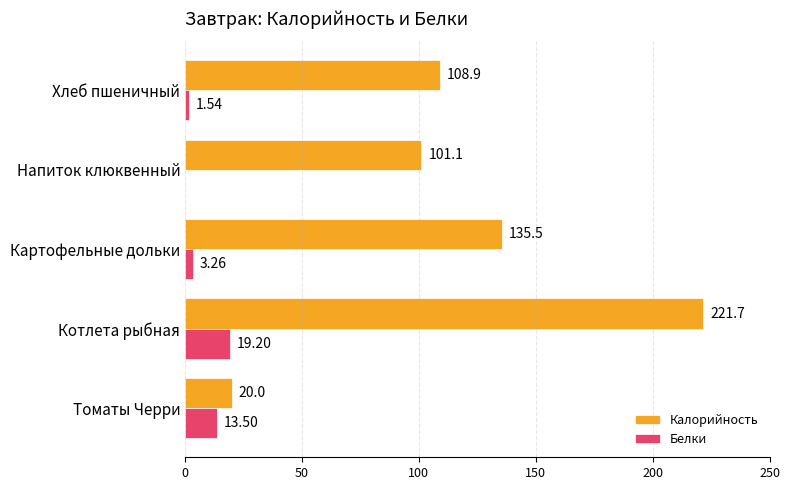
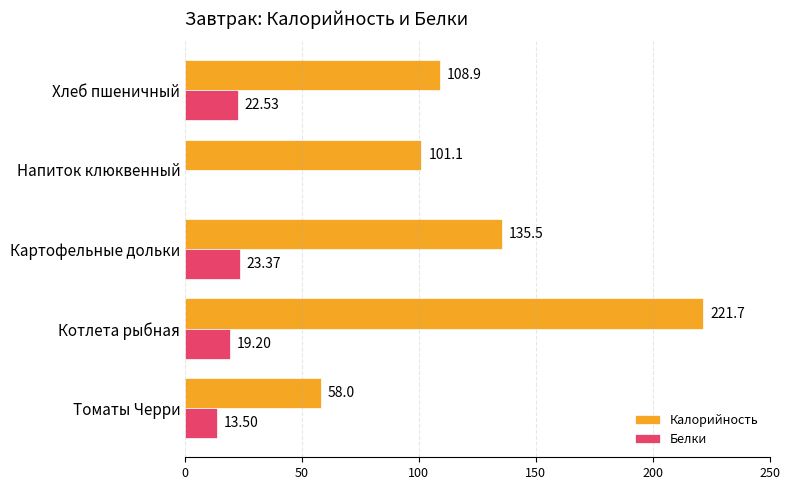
Белки, Хлеб пшеничный: 1.54 -> 22.53
Белки, Картофельные дольки: 3.26 -> 23.37
Калорийность, Томаты Черри: 20.0 -> 58.0
